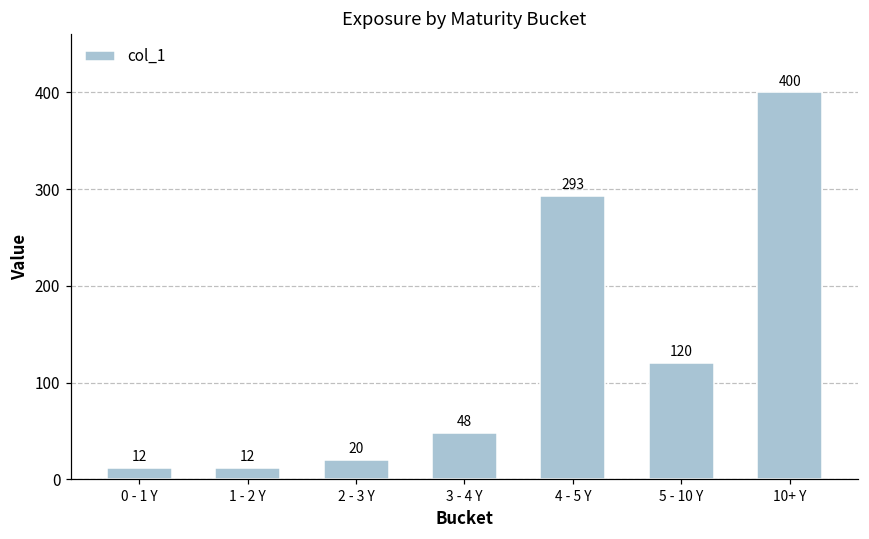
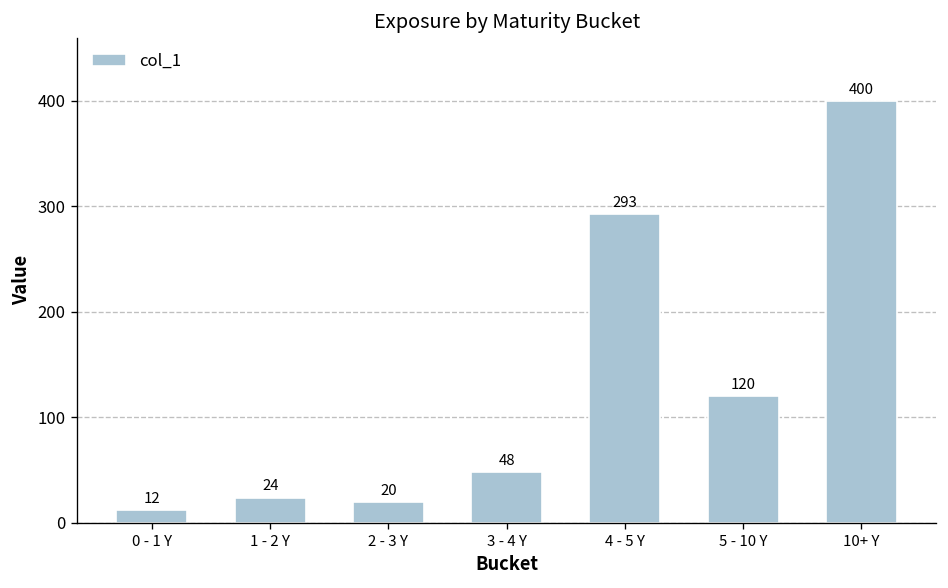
1 - 2 Y: 12 -> 24
